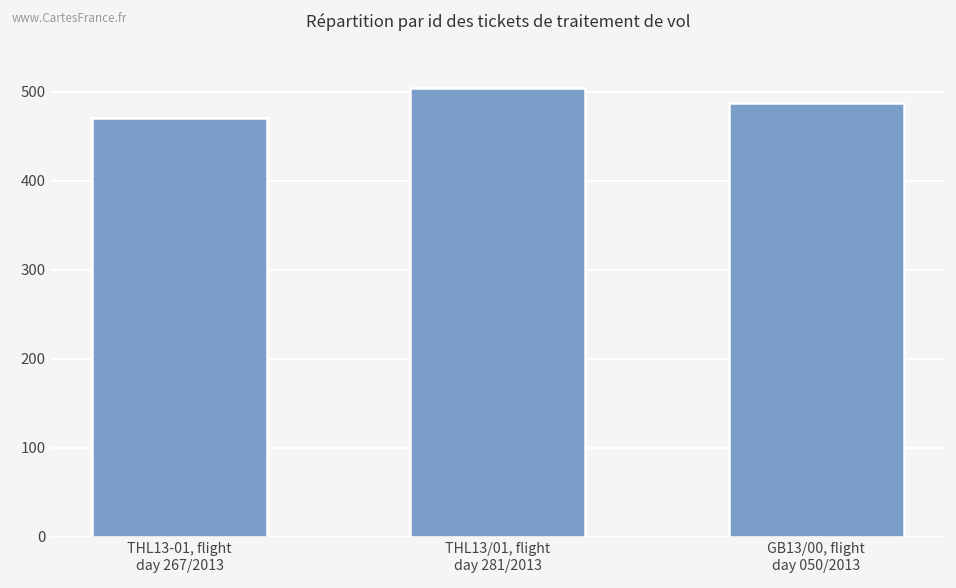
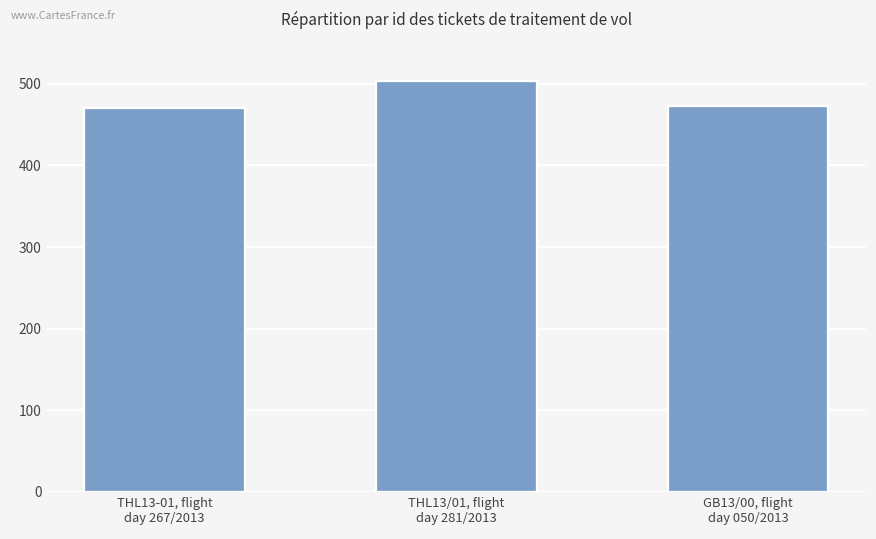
GB13/00, flight day 050/2013: 490 -> 470
